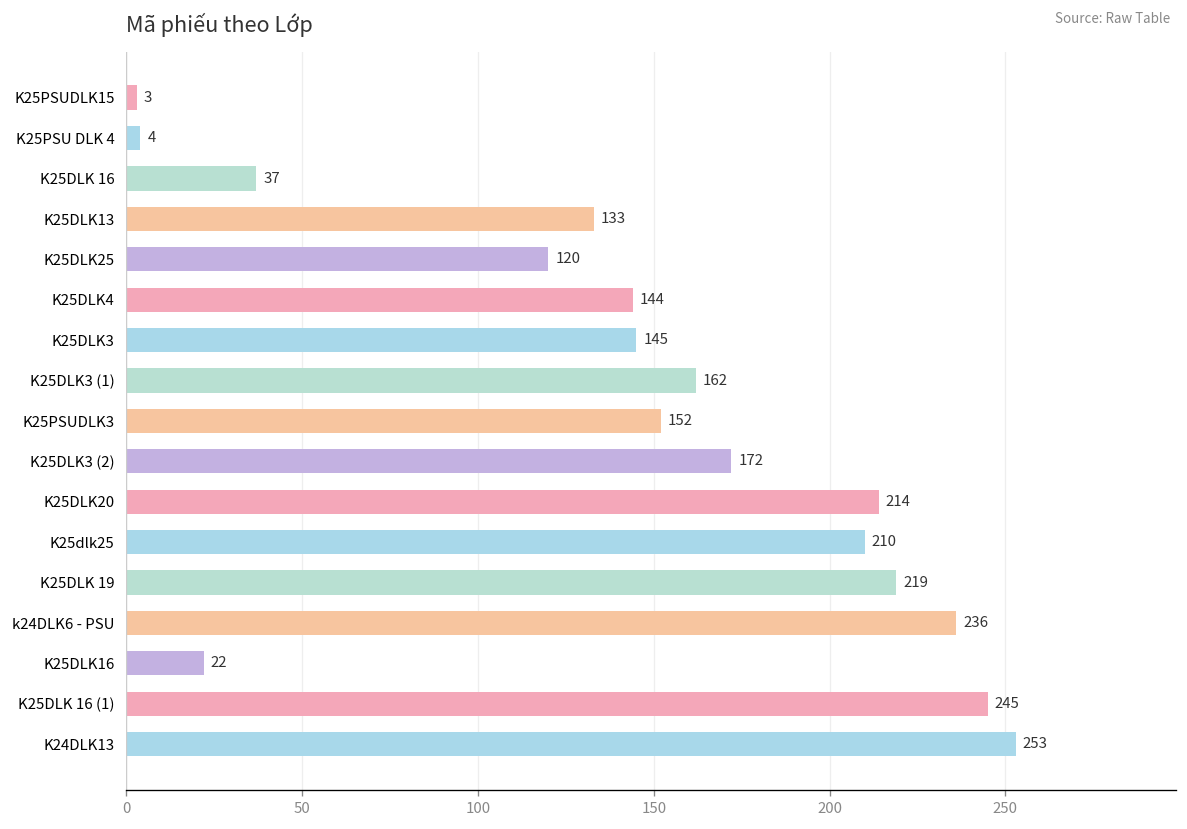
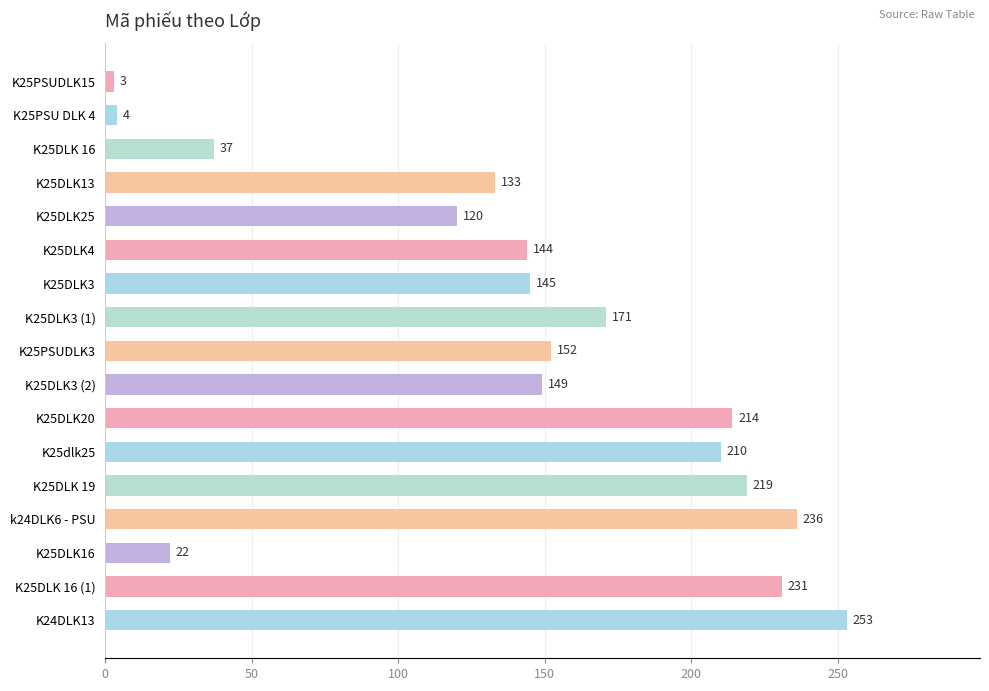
K25DLK3 (1): 162 -> 171
K25DLK3 (2): 172 -> 149
K25DLK 16 (1): 245 -> 231
